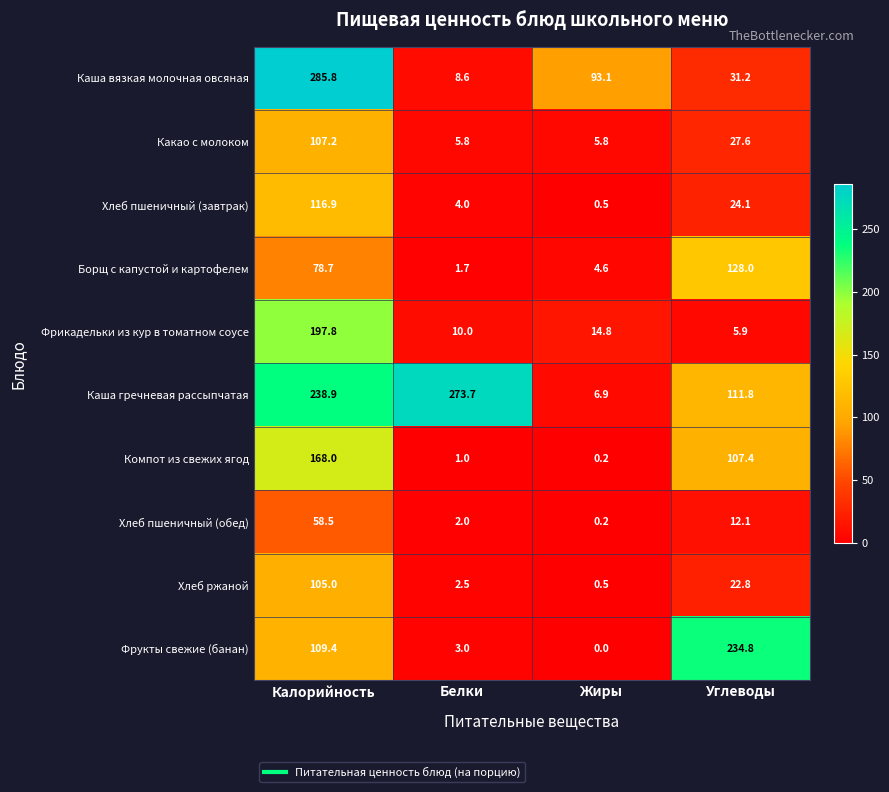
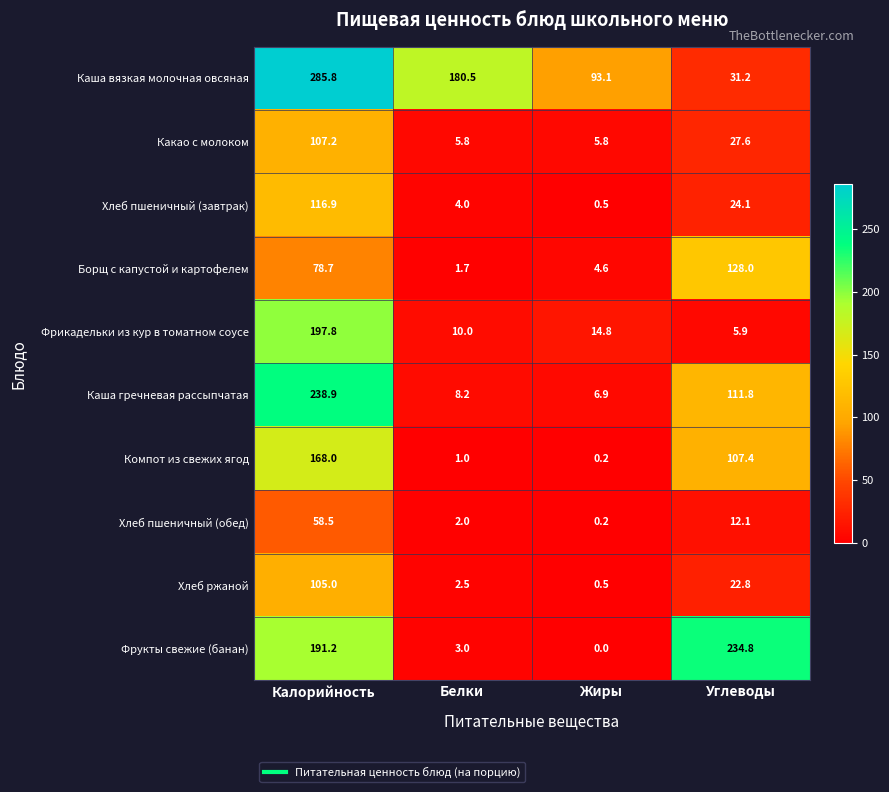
Каша вязкая молочная овсяная, Белки: 8.6 -> 180.5
Каша гречневая рассыпчатая, Белки: 273.7 -> 8.2
Фрукты свежие (банан), Калорийность: 109.4 -> 191.2
